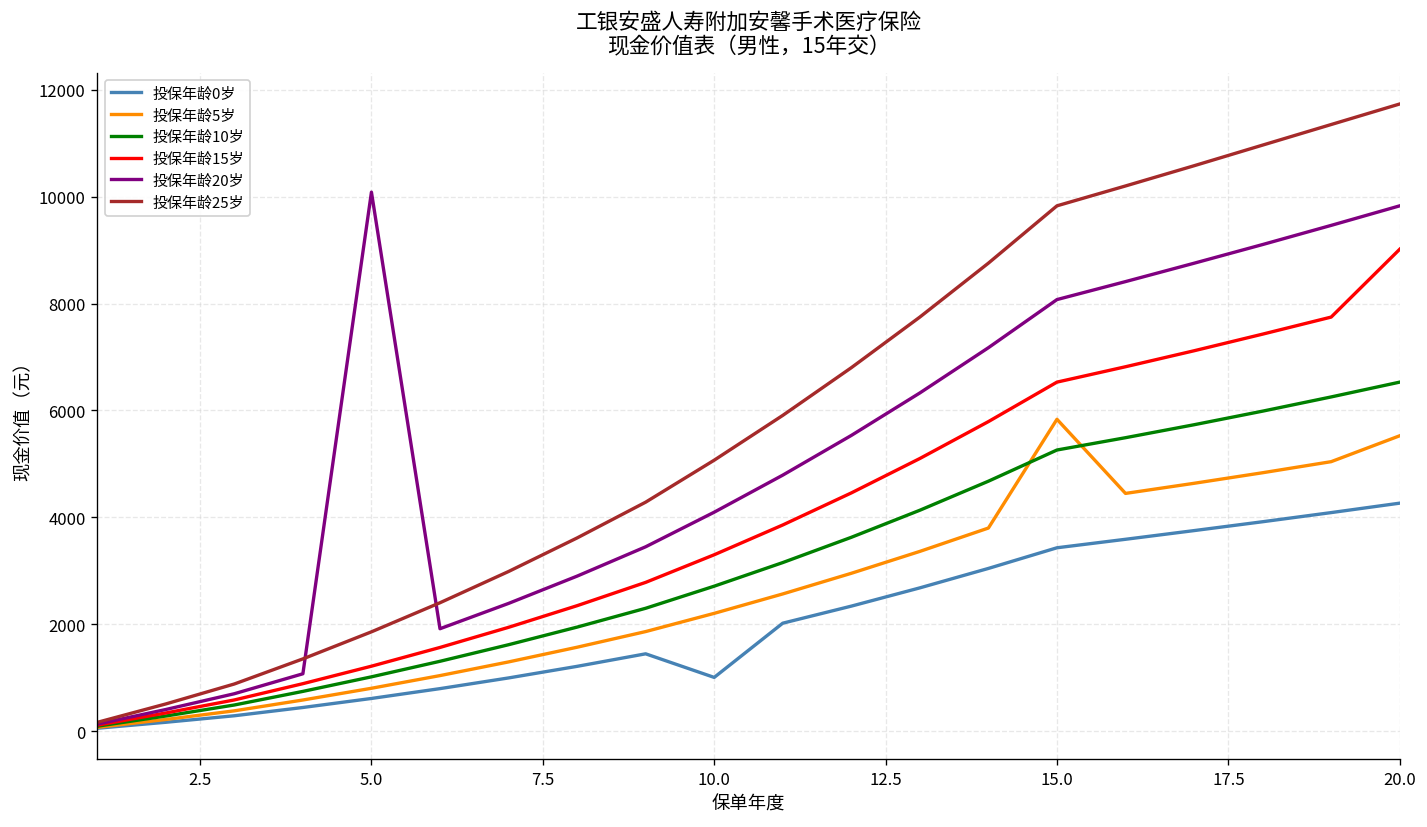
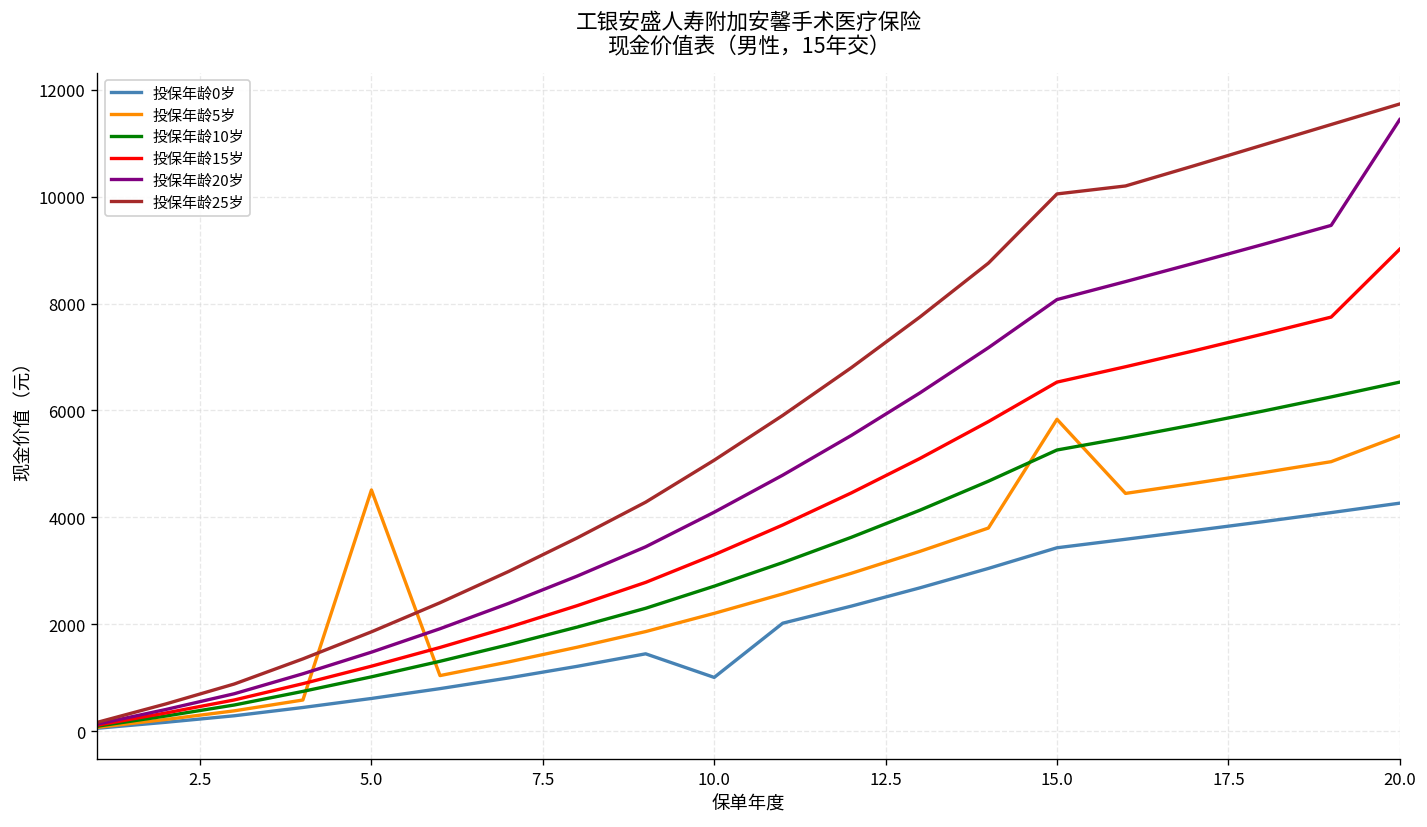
投保年龄5岁, 5.0: 800 -> 4500
投保年龄20岁, 5.0: 10100 -> 1500
投保年龄25岁, 15.0: 9800 -> 10100
投保年龄20岁, 20.0: 9800 -> 11400
